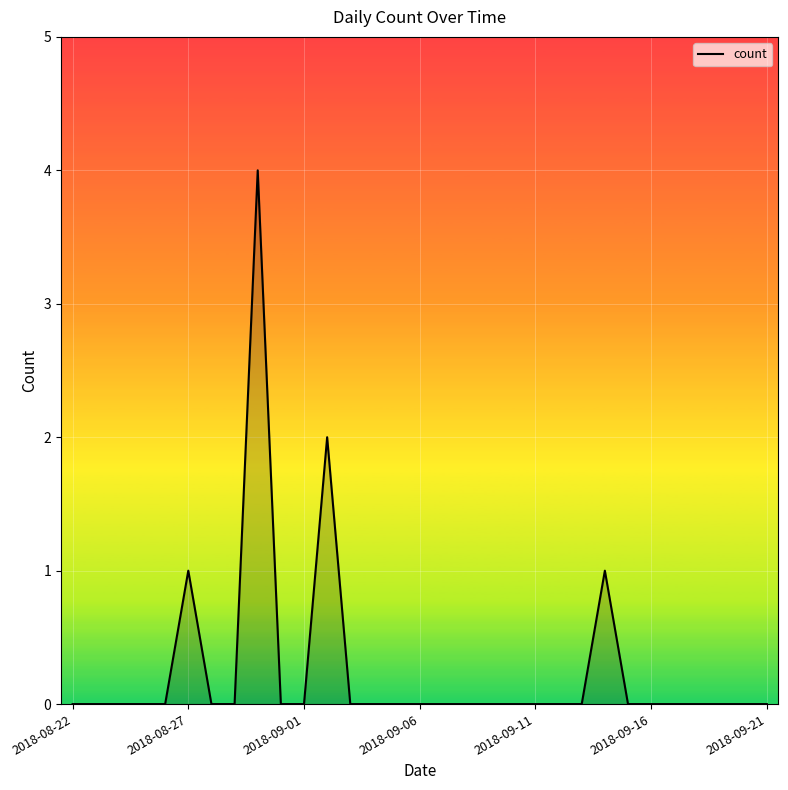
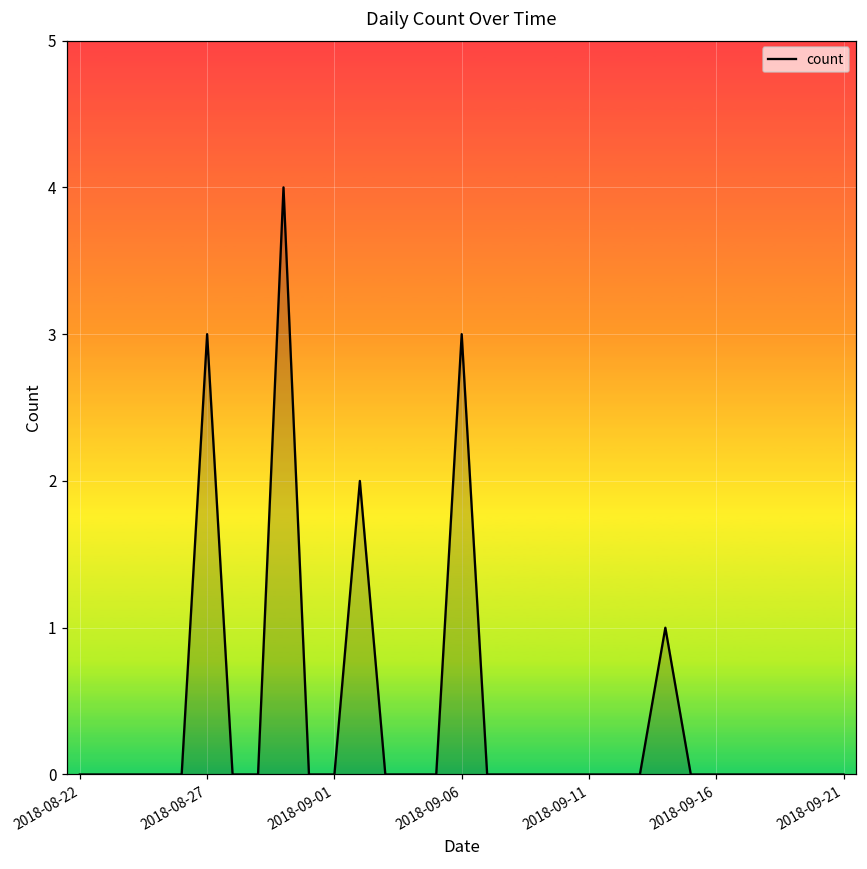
2018-08-27: 1 -> 3
2018-09-06: 0 -> 3
